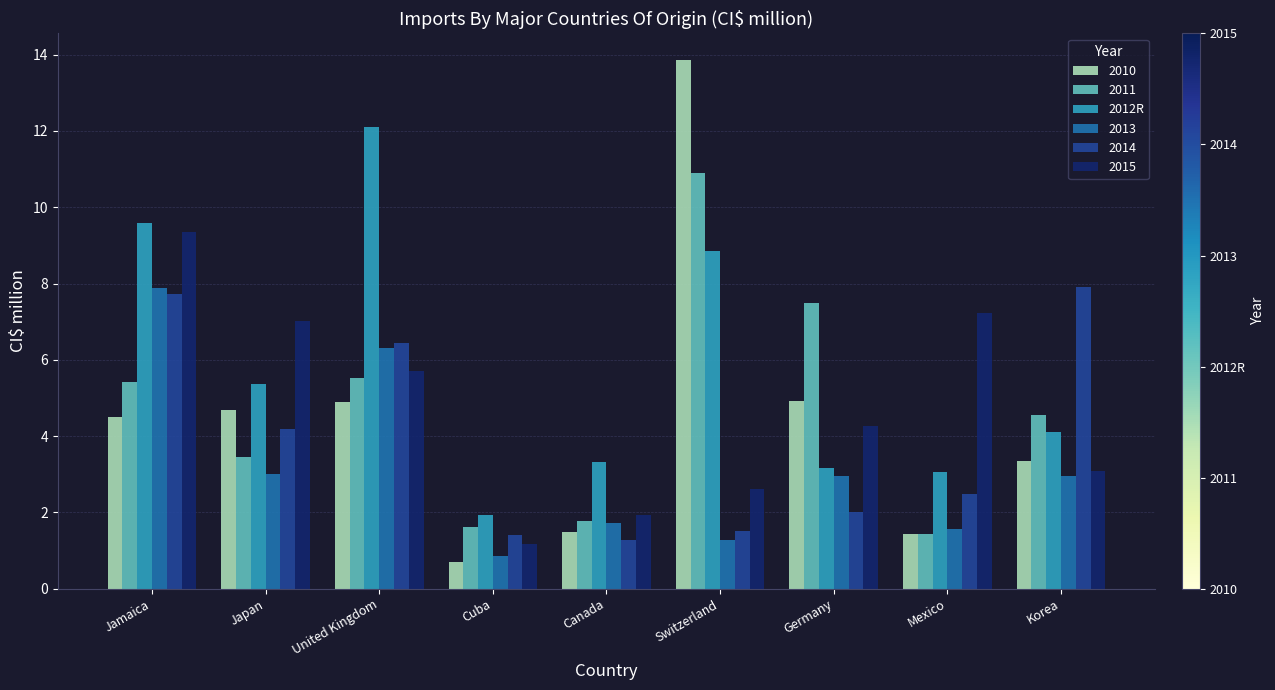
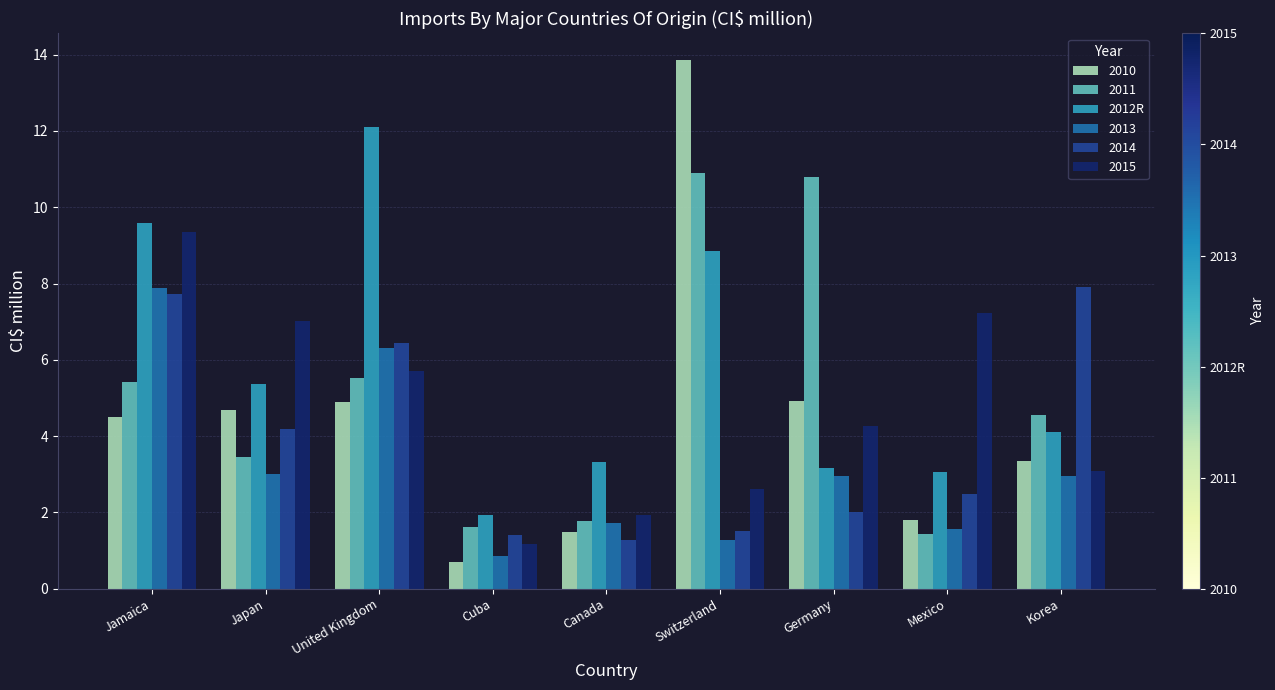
2011, Germany: 7.5 -> 10.8
2010, Mexico: 1.4 -> 1.8
